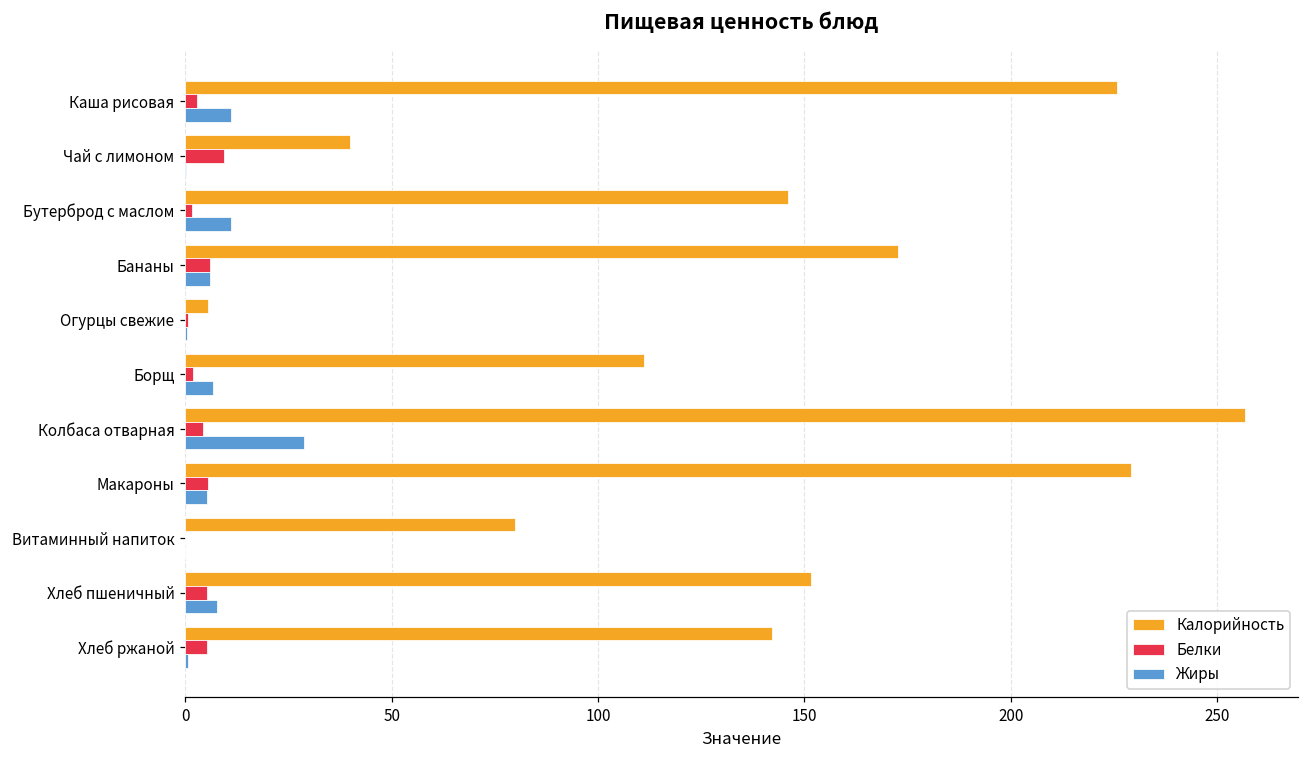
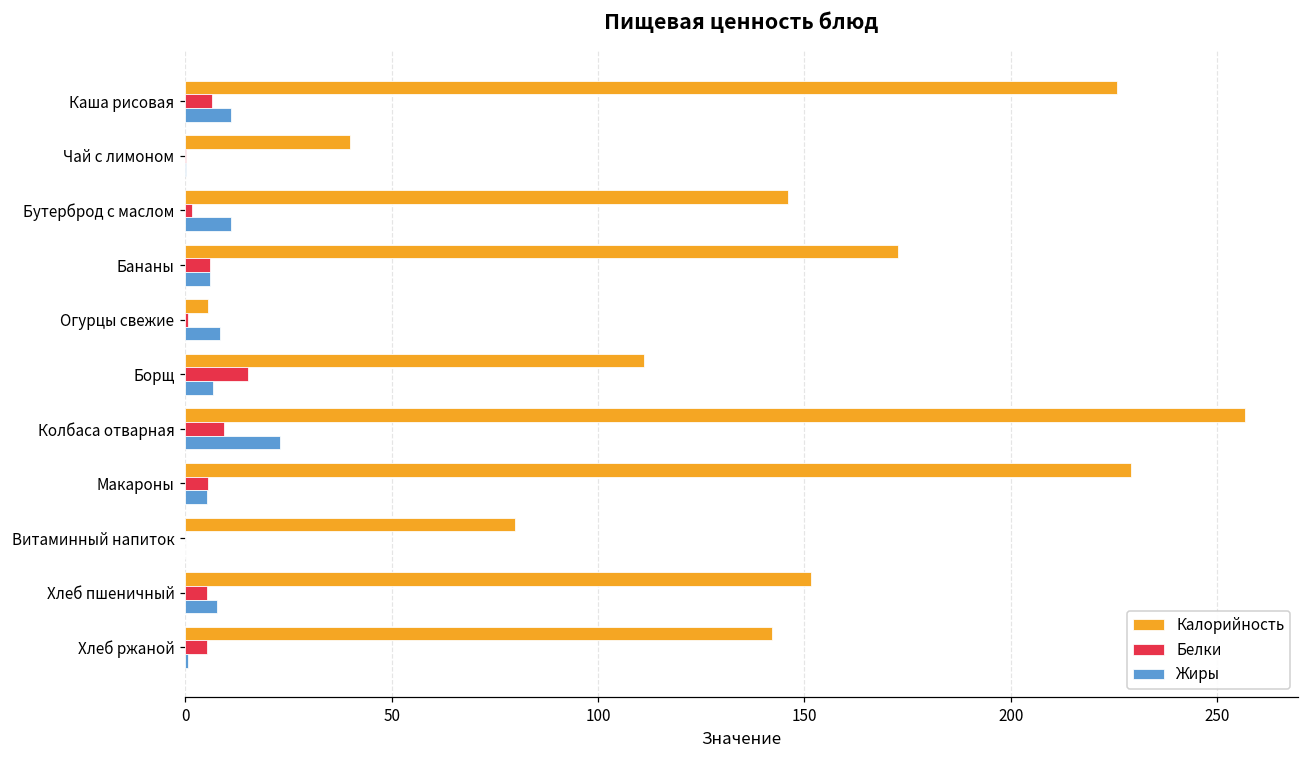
Белки, Каша рисовая: 3 -> 7
Белки, Чай с лимоном: 9 -> 0
Жиры, Огурцы свежие: 0 -> 8
Белки, Борщ: 2 -> 15
Белки, Колбаса отварная: 4 -> 9
Жиры, Колбаса отварная: 29 -> 23
